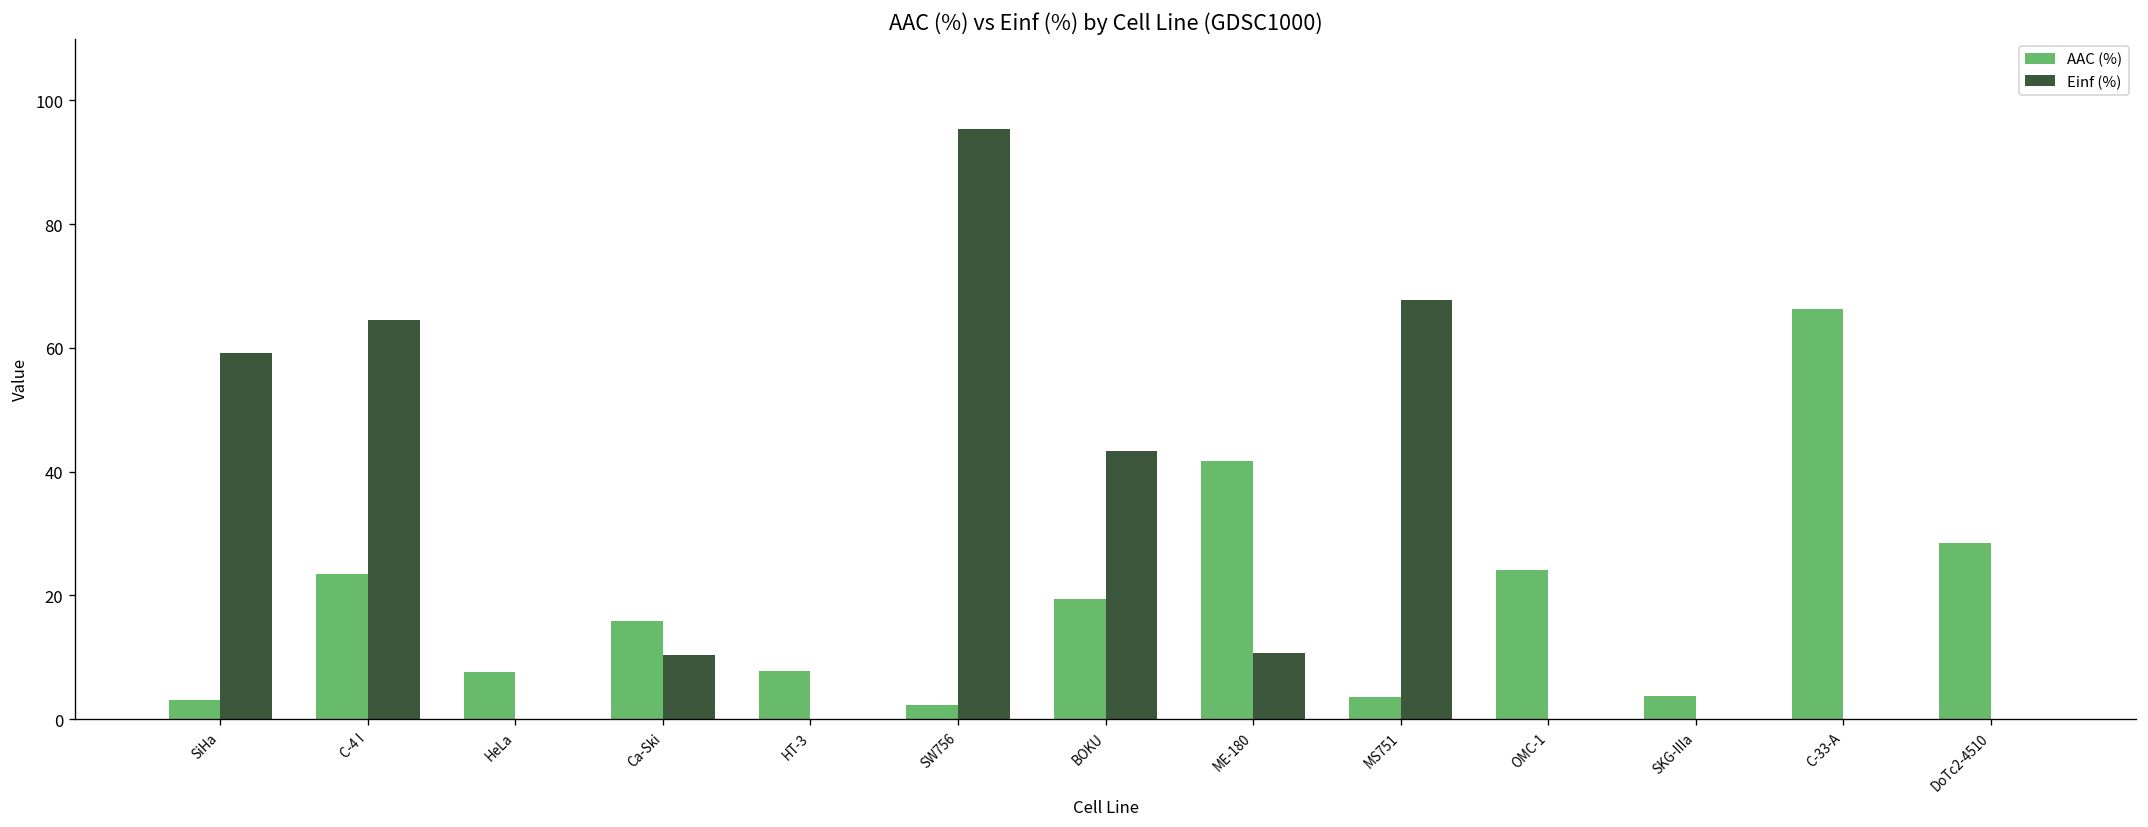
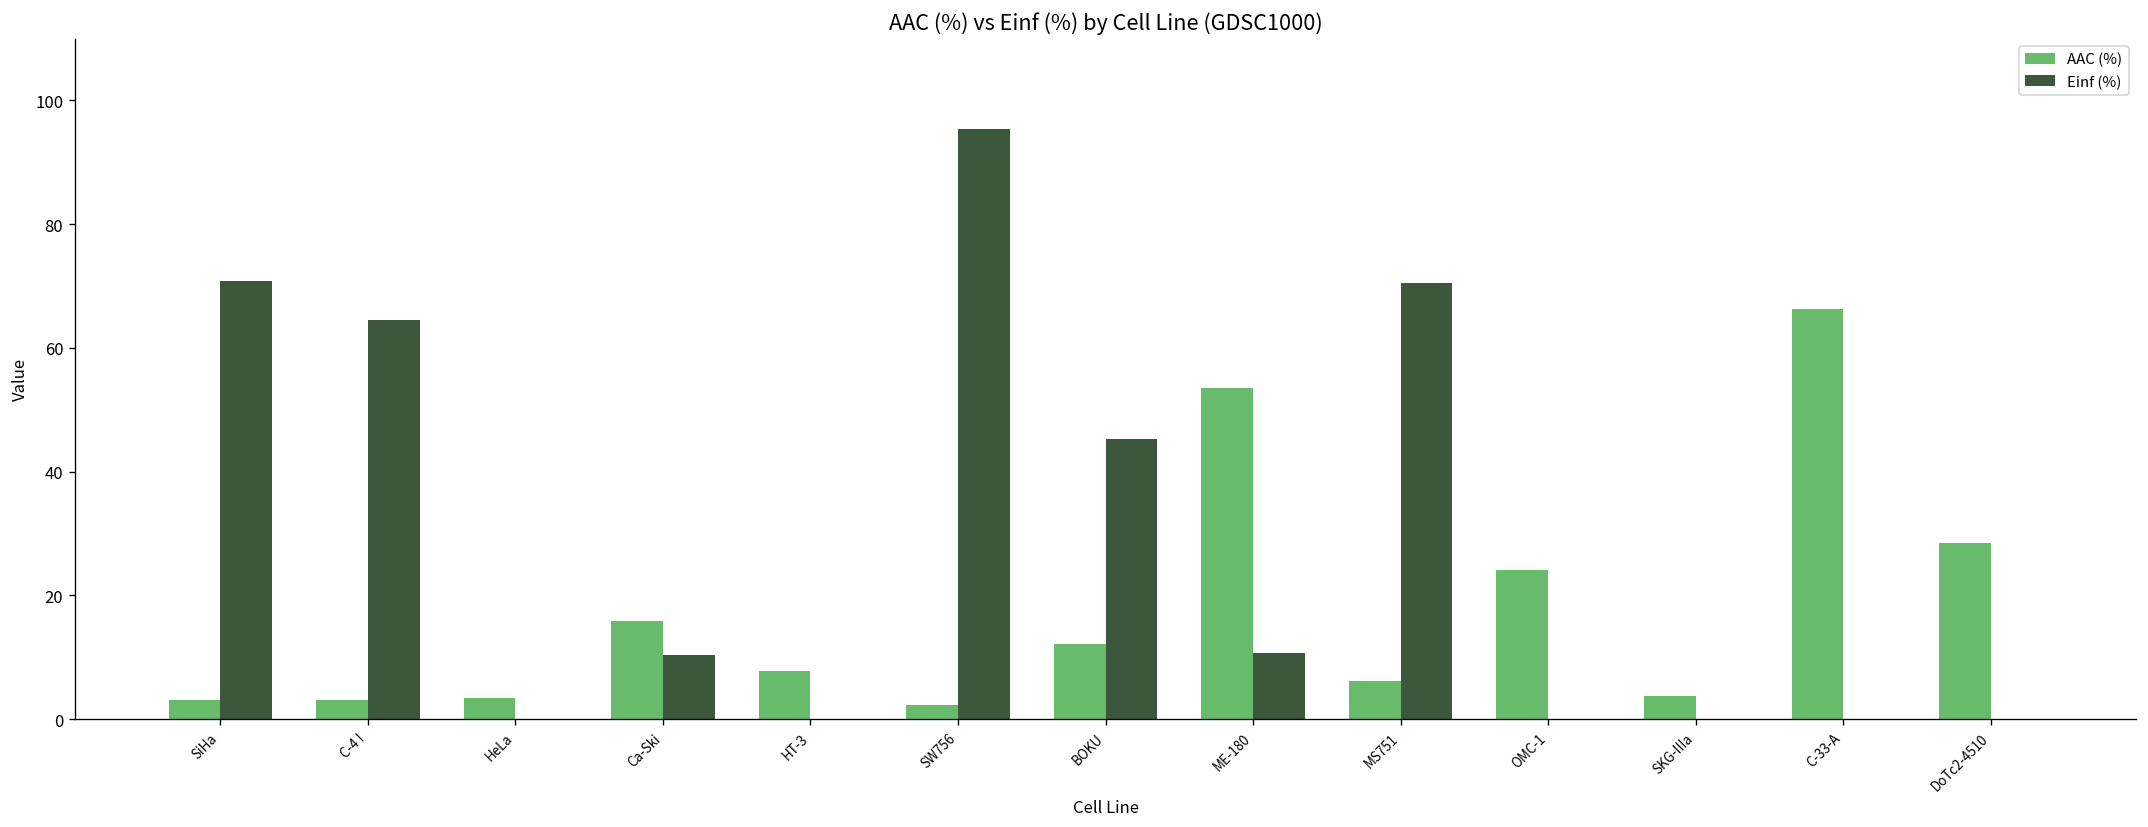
Einf (%), SiHa: 59 -> 71
AAC (%), C-4 I: 24 -> 3
AAC (%), HeLa: 8 -> 3
AAC (%), BOKU: 19 -> 12
Einf (%), BOKU: 43 -> 45
AAC (%), ME-180: 42 -> 53
AAC (%), MS751: 4 -> 6
Einf (%), MS751: 68 -> 70
